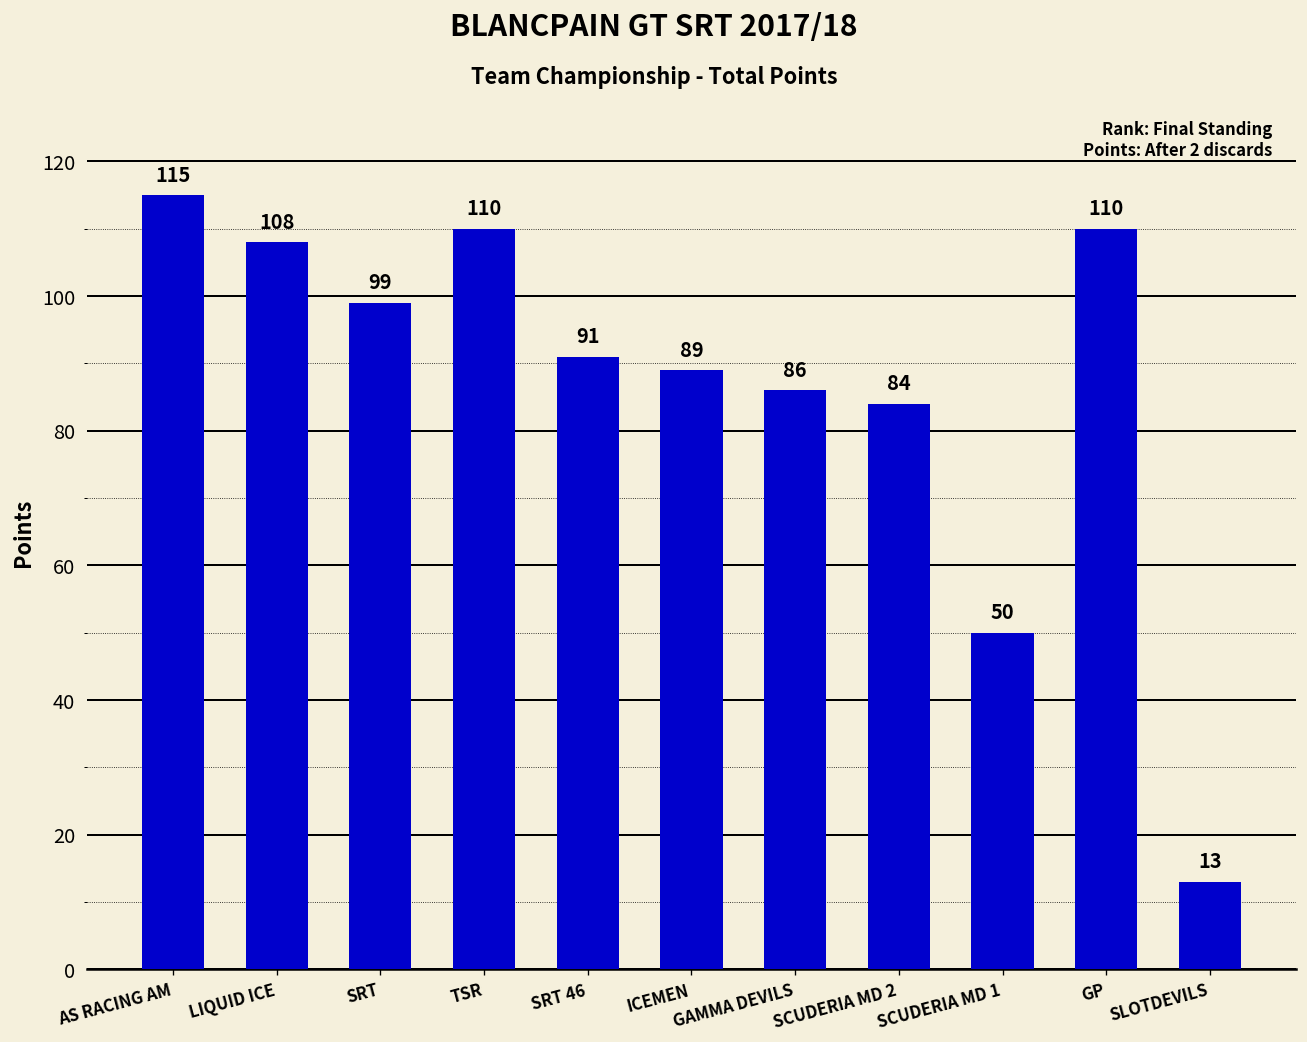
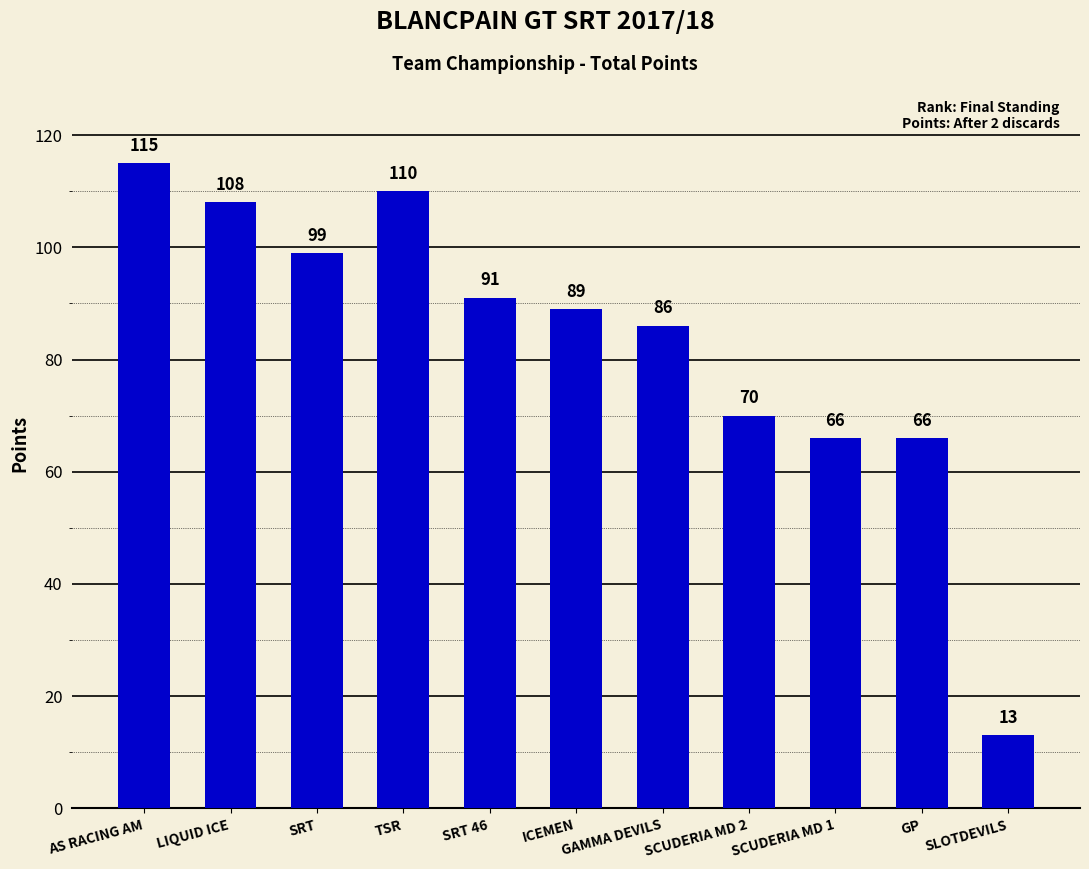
SCUDERIA MD 2: 84 -> 70
SCUDERIA MD 1: 50 -> 66
GP: 110 -> 66
